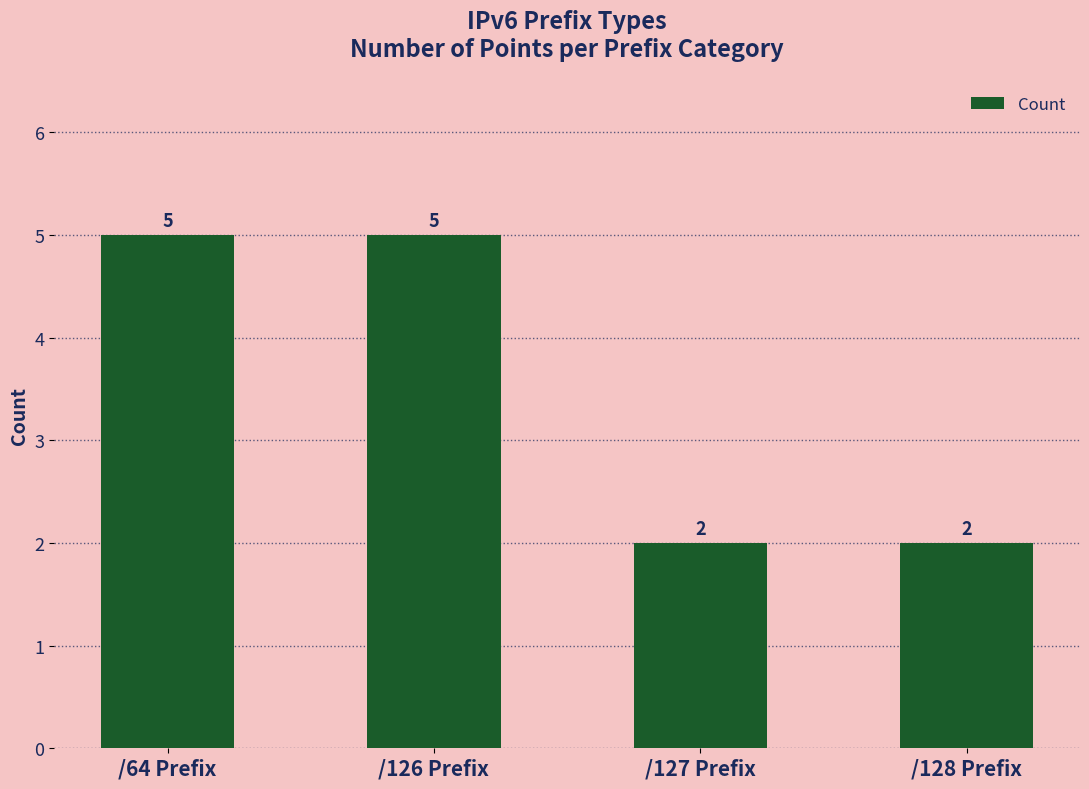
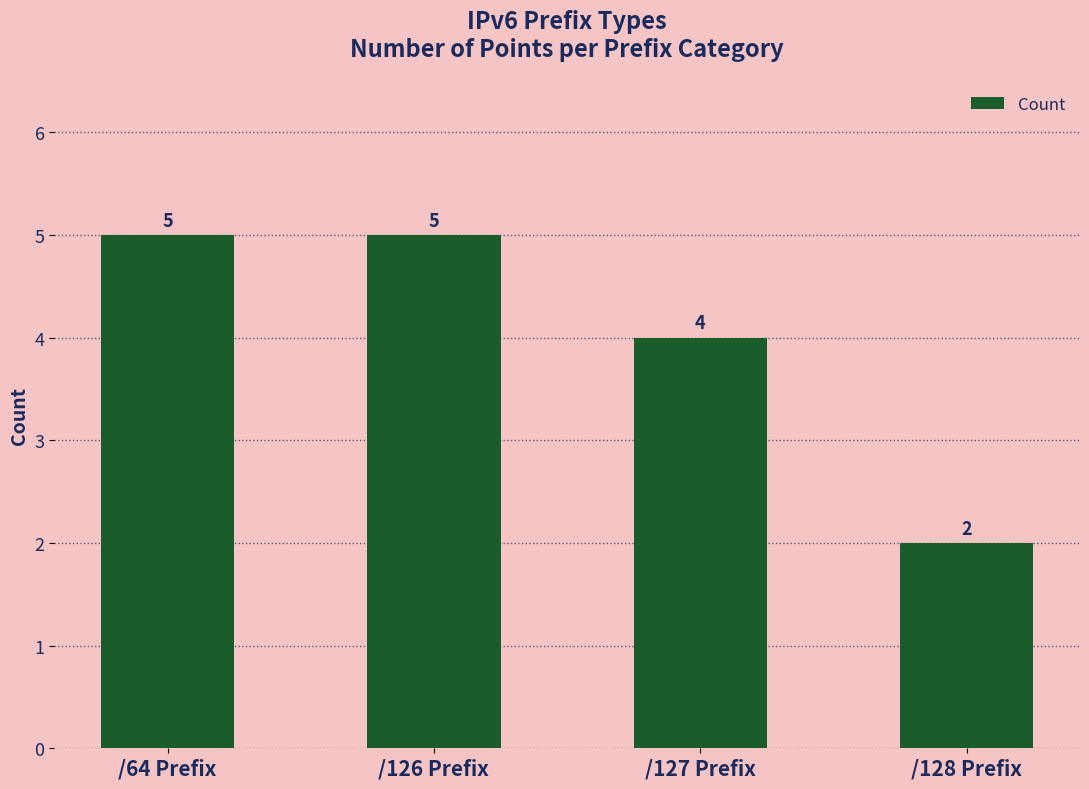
/127 Prefix: 2 -> 4
